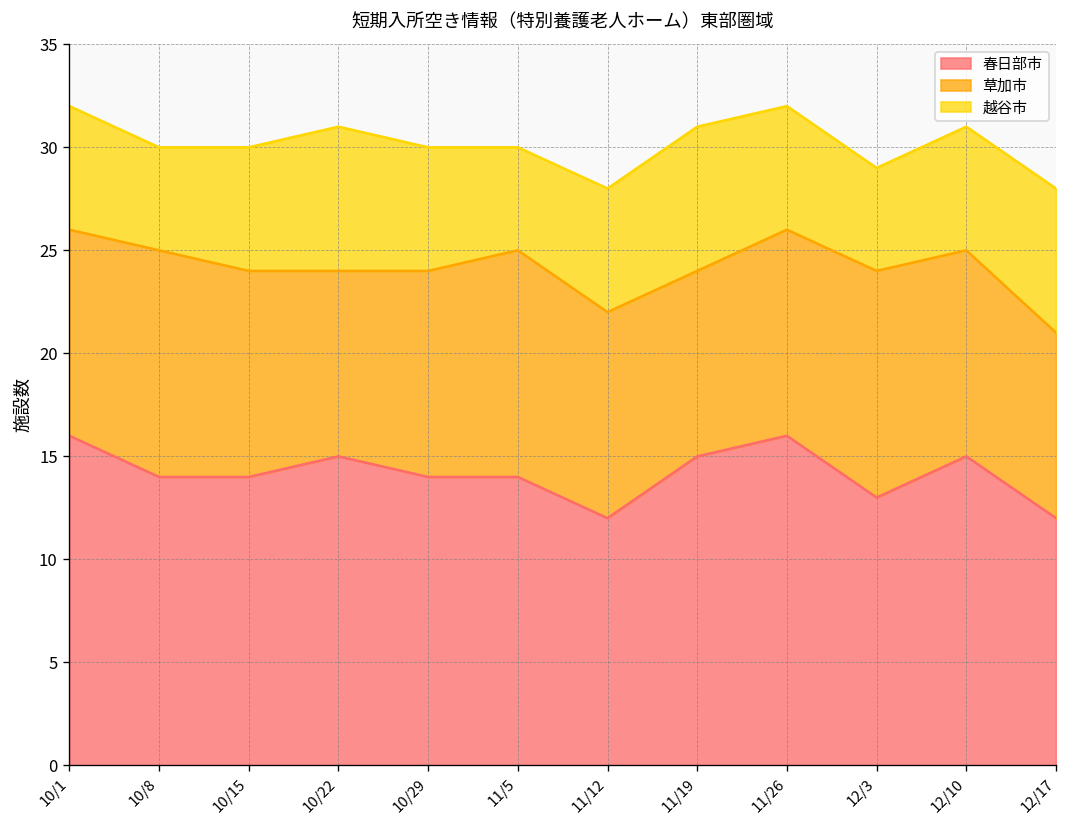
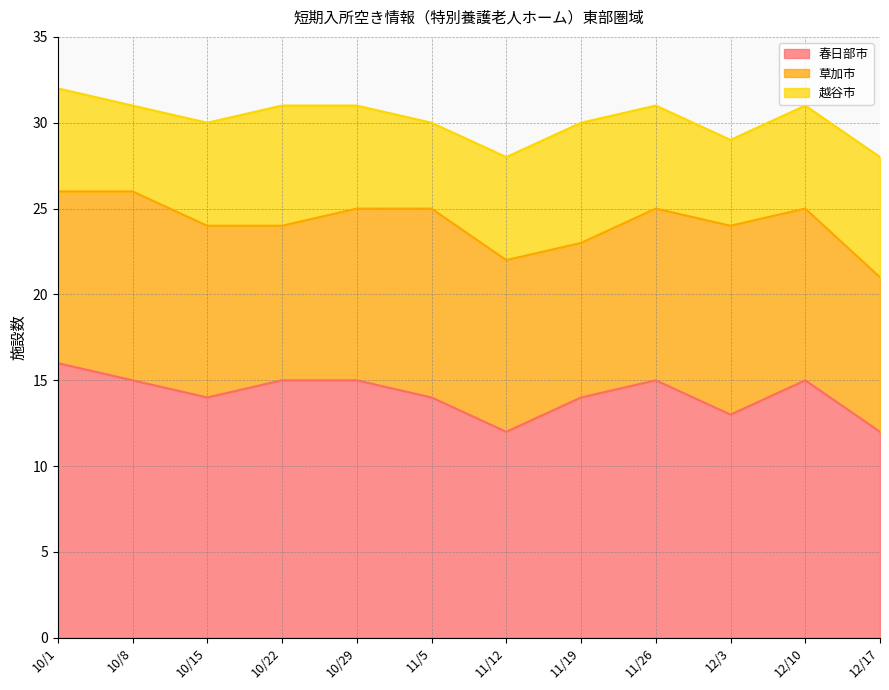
春日部市, 10/8: 14 -> 15
春日部市, 10/29: 14 -> 15
春日部市, 11/19: 15 -> 14
春日部市, 11/26: 16 -> 15
